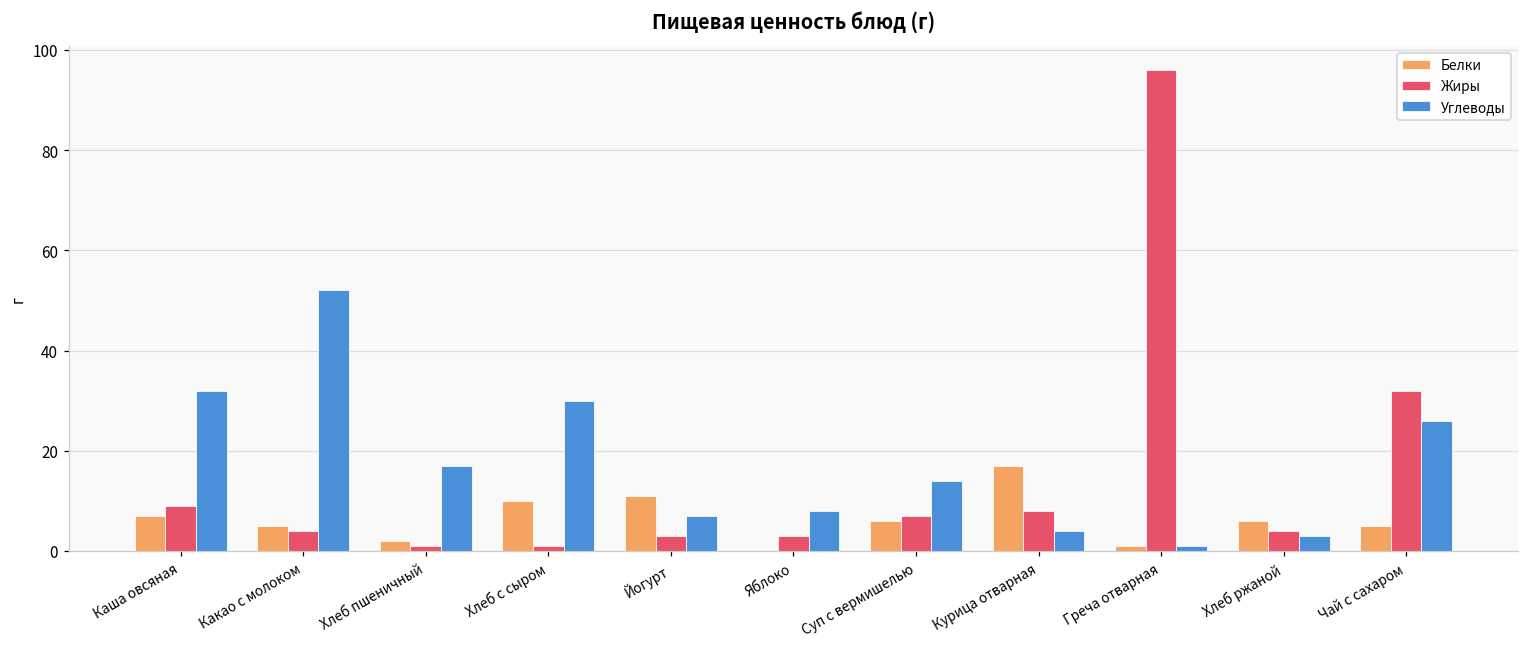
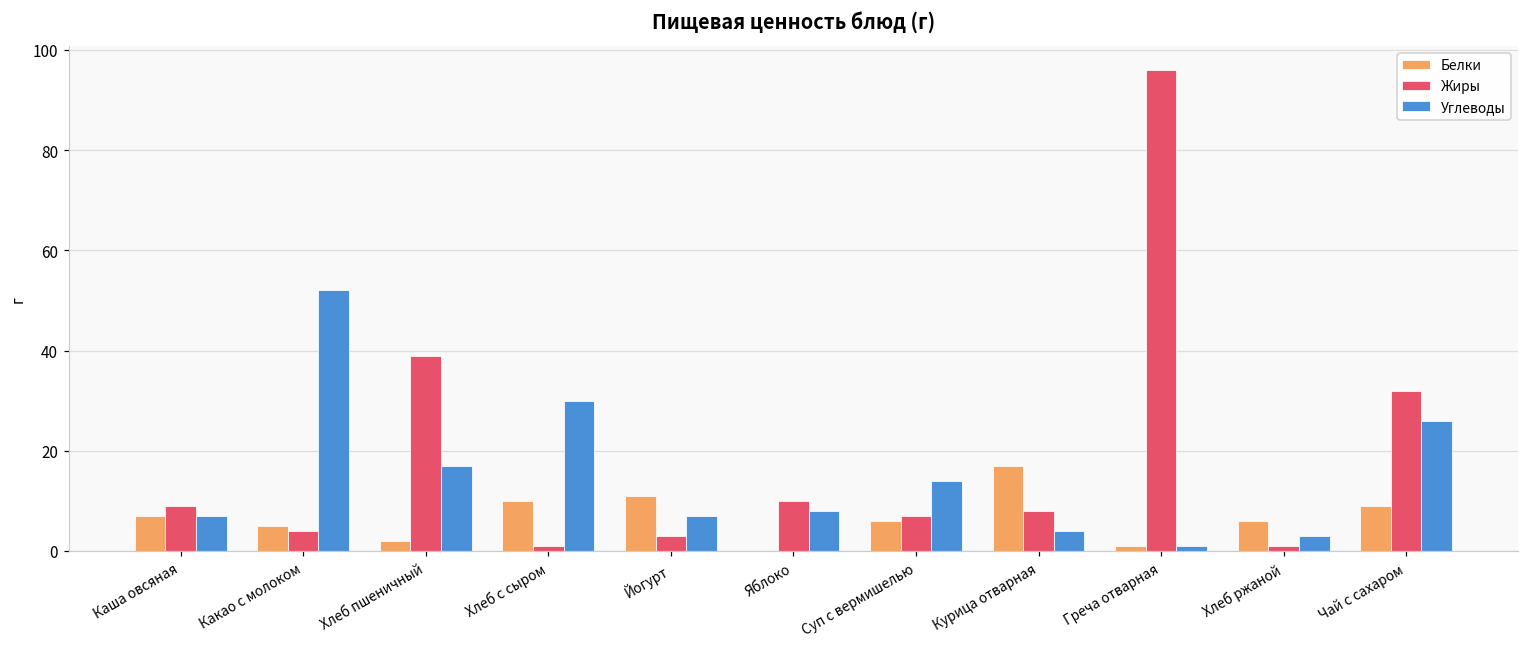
Углеводы, Каша овсяная: 32 -> 7
Жиры, Хлеб пшеничный: 1 -> 39
Жиры, Яблоко: 3 -> 10
Жиры, Хлеб ржаной: 4 -> 1
Белки, Чай с сахаром: 5 -> 9
